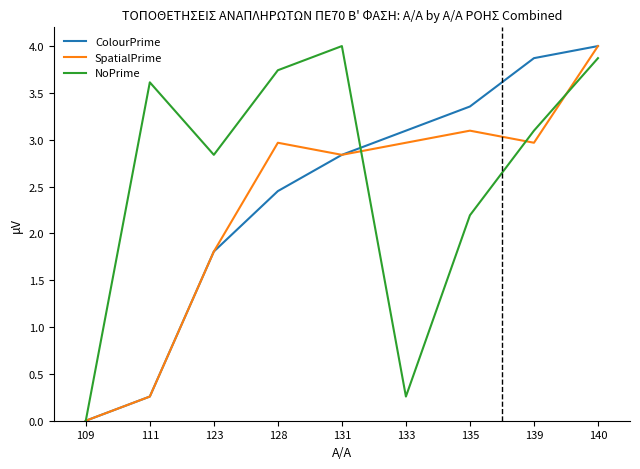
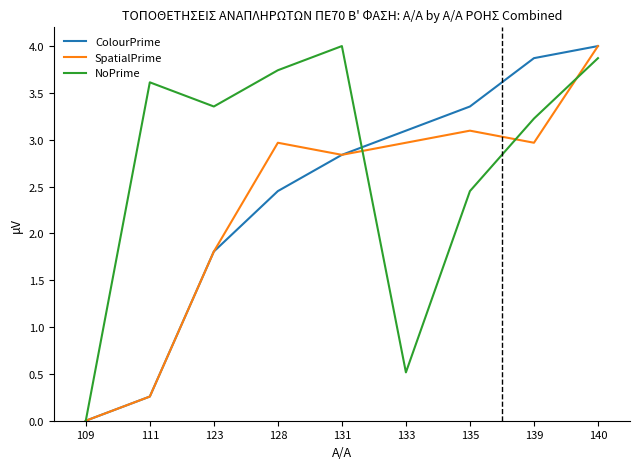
NoPrime, 123: 2.8 -> 3.4
NoPrime, 133: 0.3 -> 0.5
NoPrime, 135: 2.2 -> 2.5
NoPrime, 139: 3.1 -> 3.2
